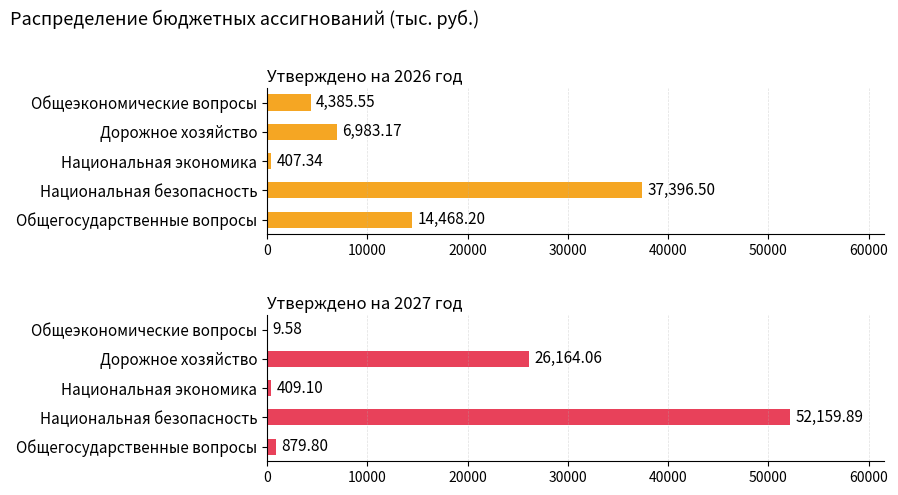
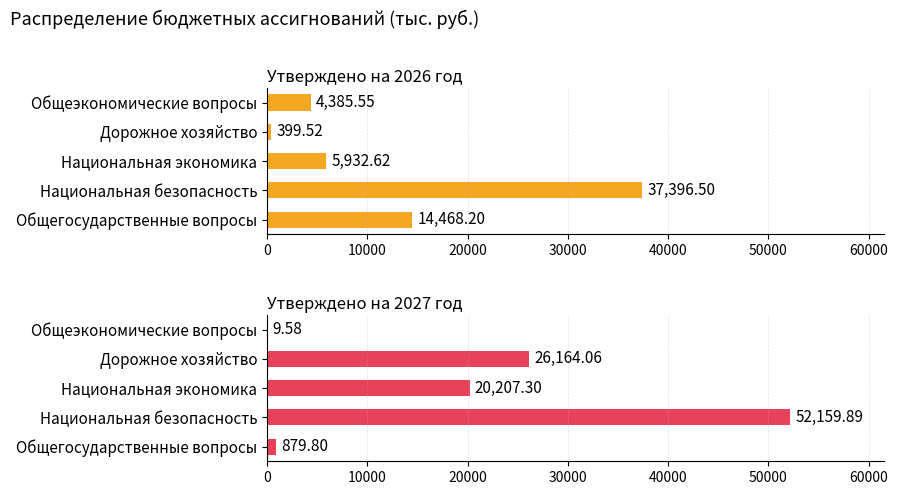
Утверждено на 2026 год, Дорожное хозяйство: 6,983.17 -> 399.52
Утверждено на 2026 год, Национальная экономика: 407.34 -> 5,932.62
Утверждено на 2027 год, Национальная экономика: 409.10 -> 20,207.30
